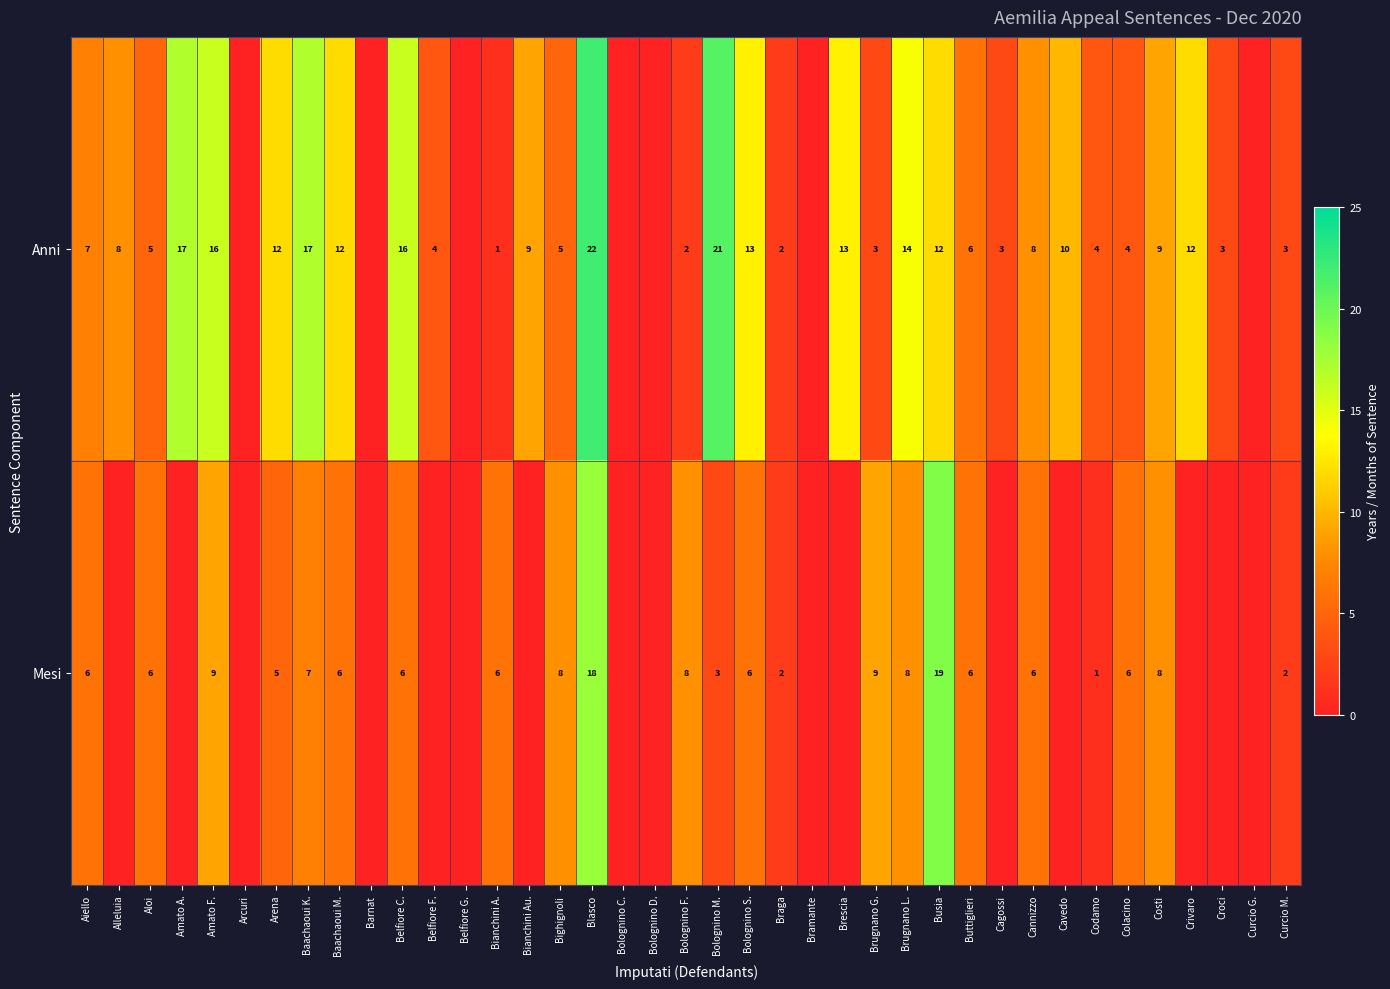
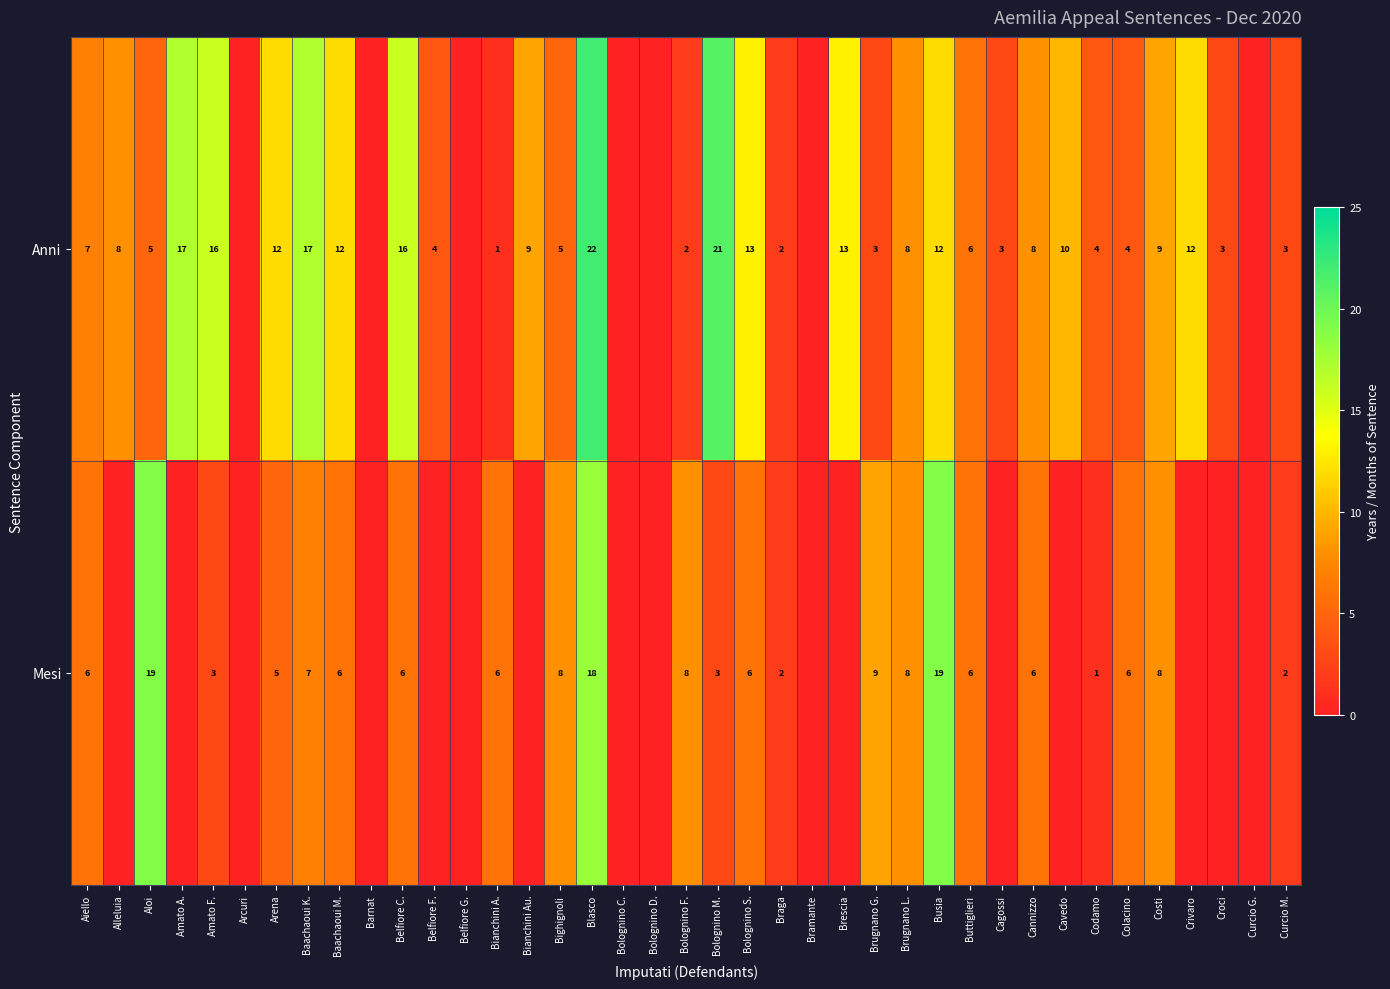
Anni, Brugnano L.: 14 -> 8
Mesi, Aloi: 6 -> 19
Mesi, Amato F.: 9 -> 3
